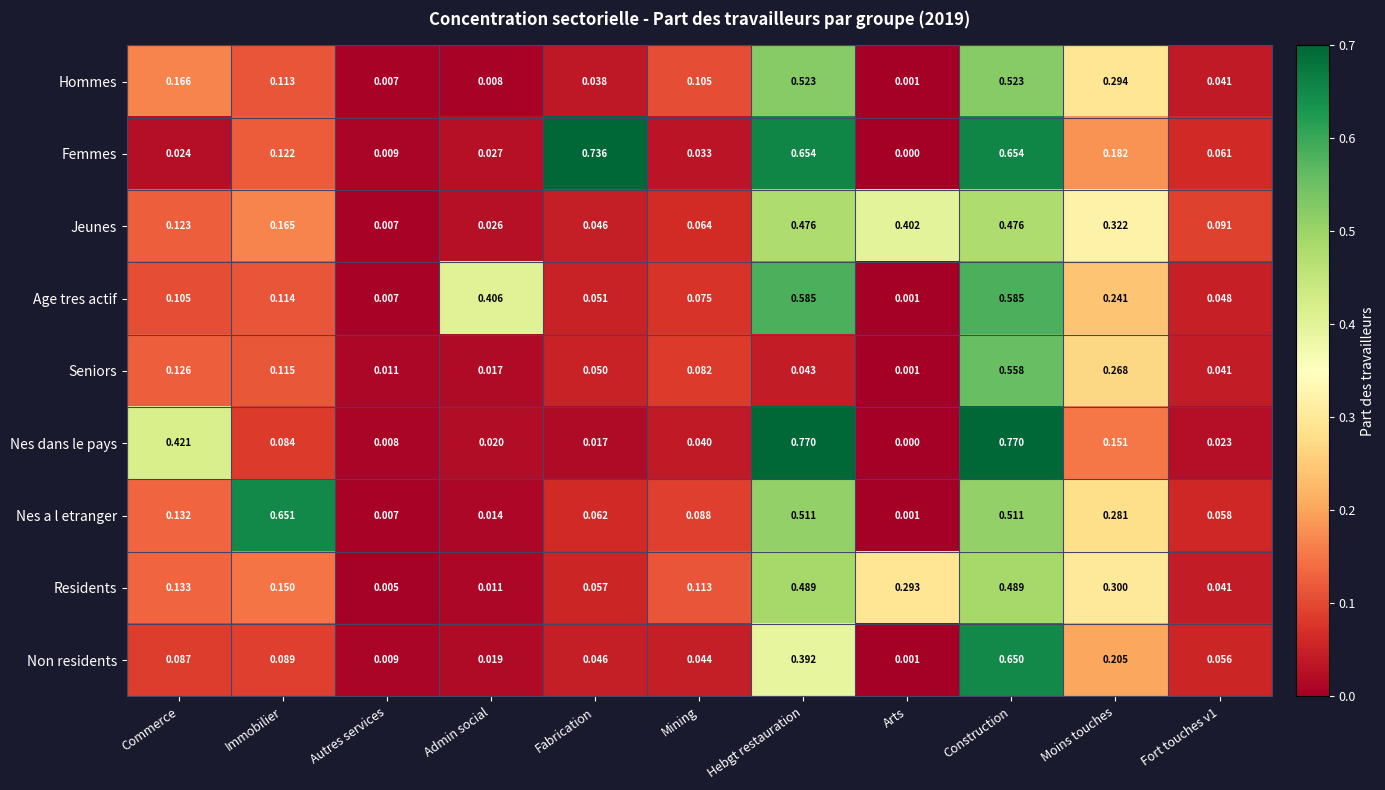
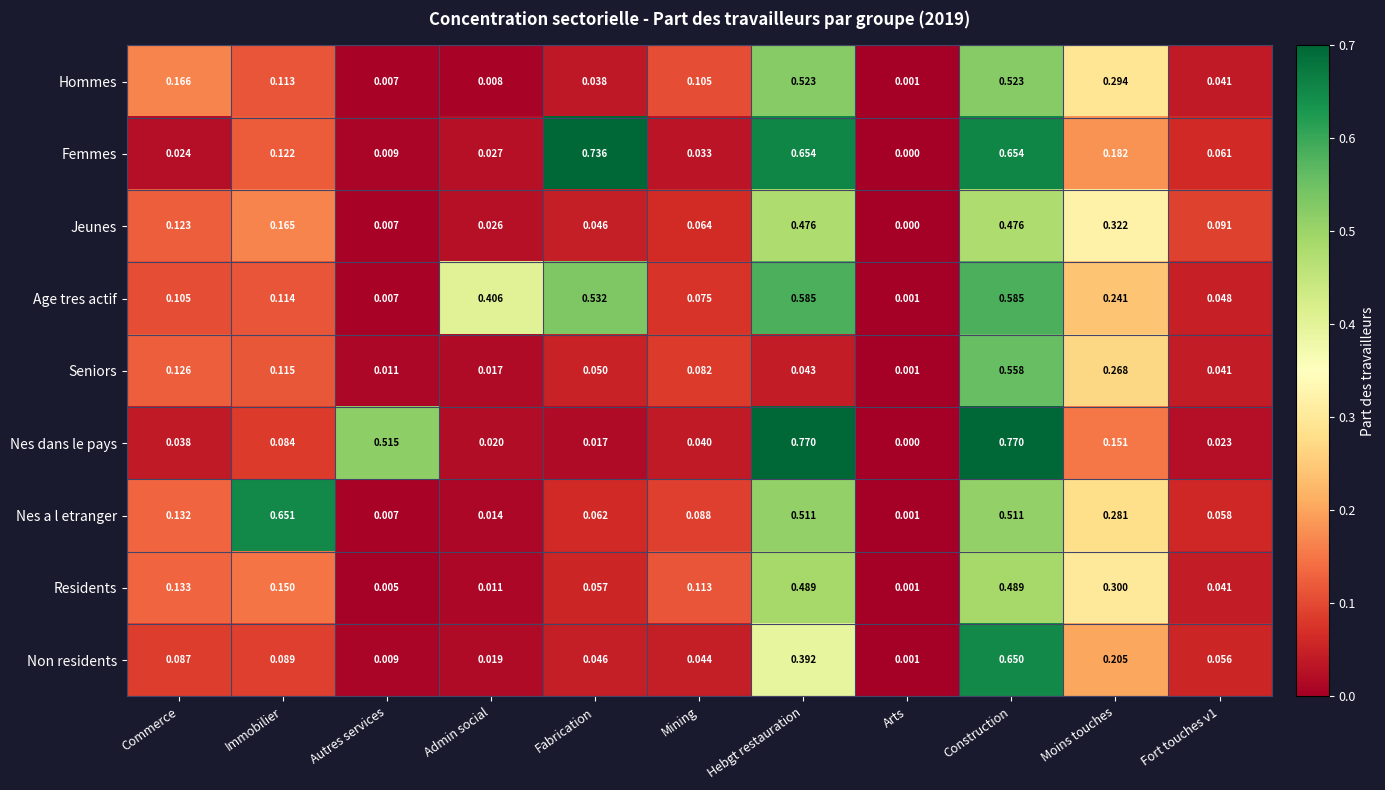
Jeunes, Arts: 0.402 -> 0.000
Age tres actif, Fabrication: 0.051 -> 0.532
Nes dans le pays, Commerce: 0.421 -> 0.038
Nes dans le pays, Autres services: 0.008 -> 0.515
Residents, Arts: 0.293 -> 0.001
